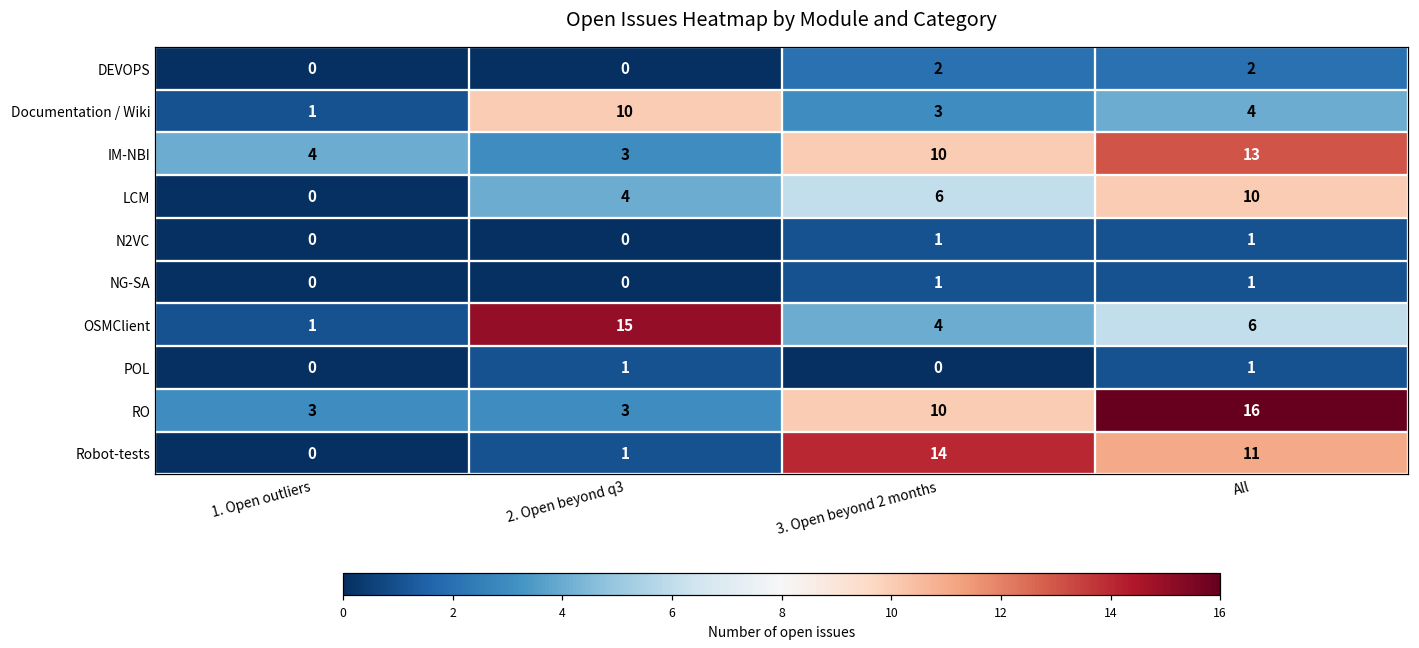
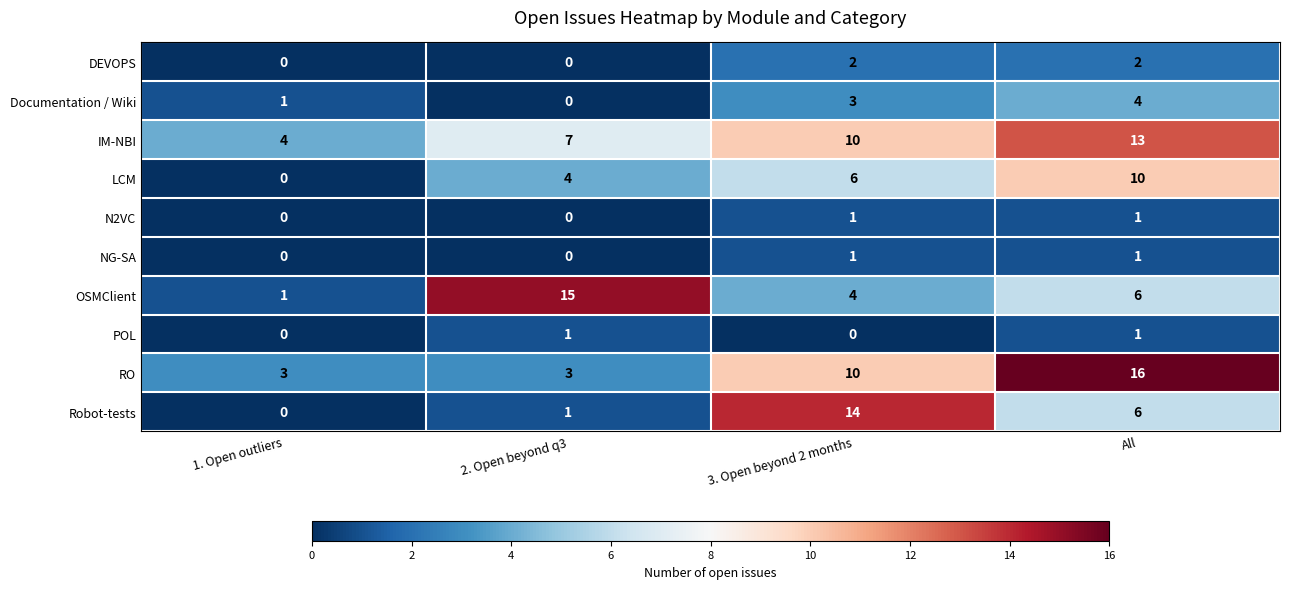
Documentation / Wiki, 2. Open beyond q3: 10 -> 0
IM-NBI, 2. Open beyond q3: 3 -> 7
Robot-tests, All: 11 -> 6
